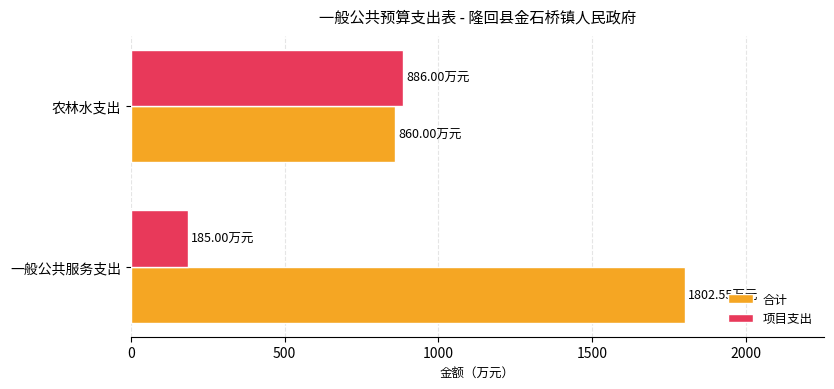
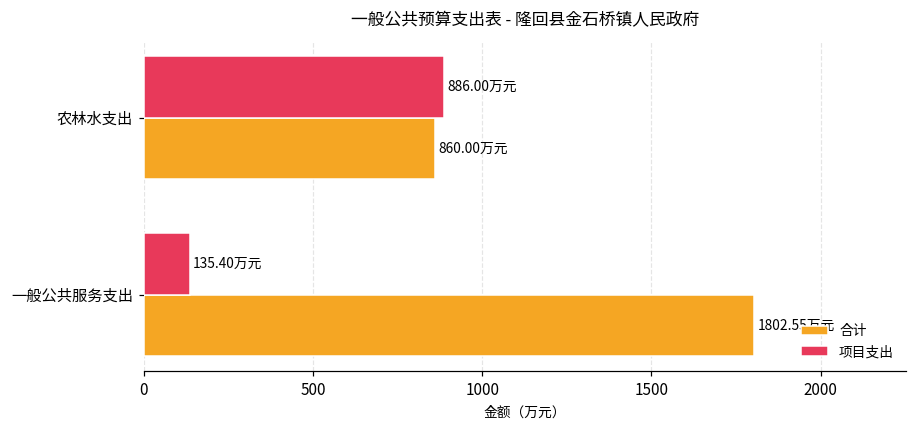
项目支出, 一般公共服务支出: 185.00 -> 135.40
